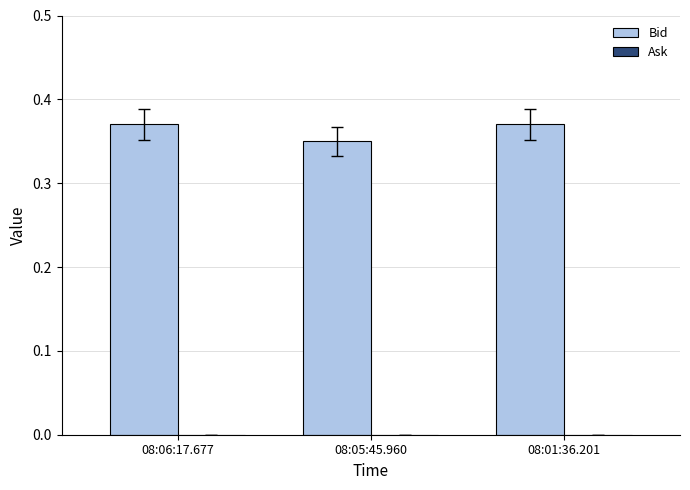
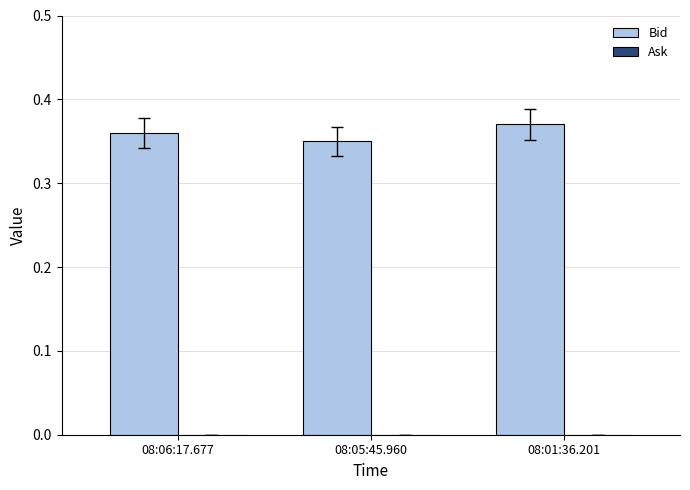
Bid, 08:06:17.677: 0.37 -> 0.36
